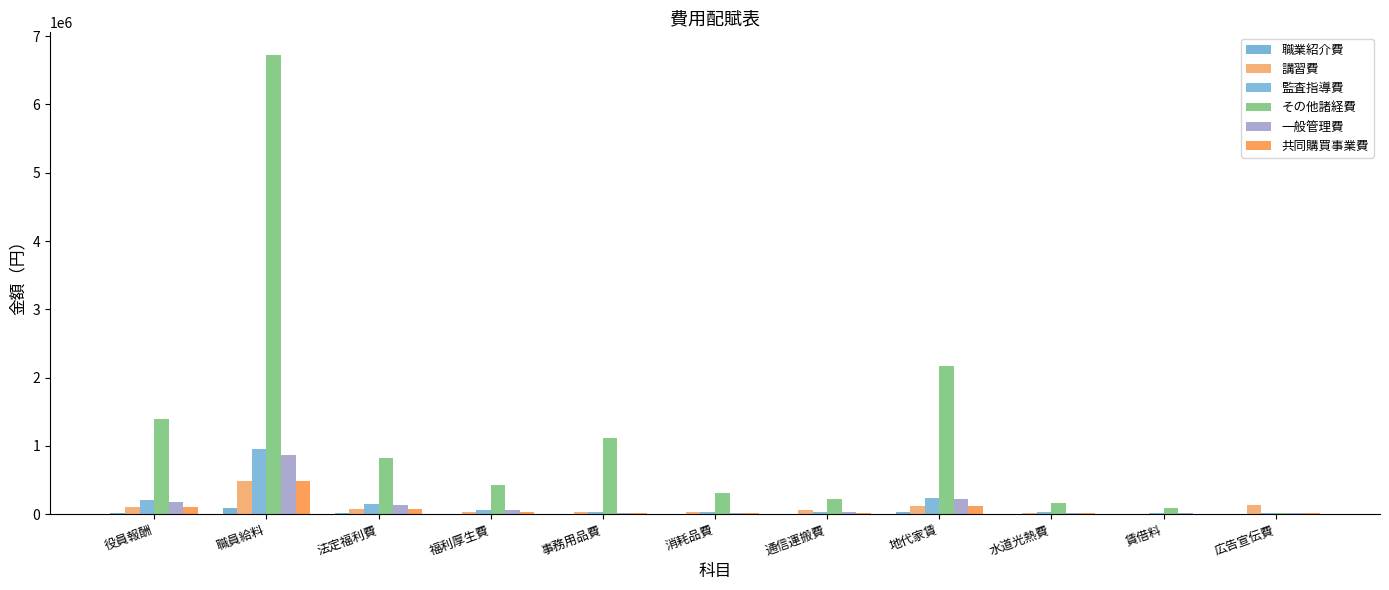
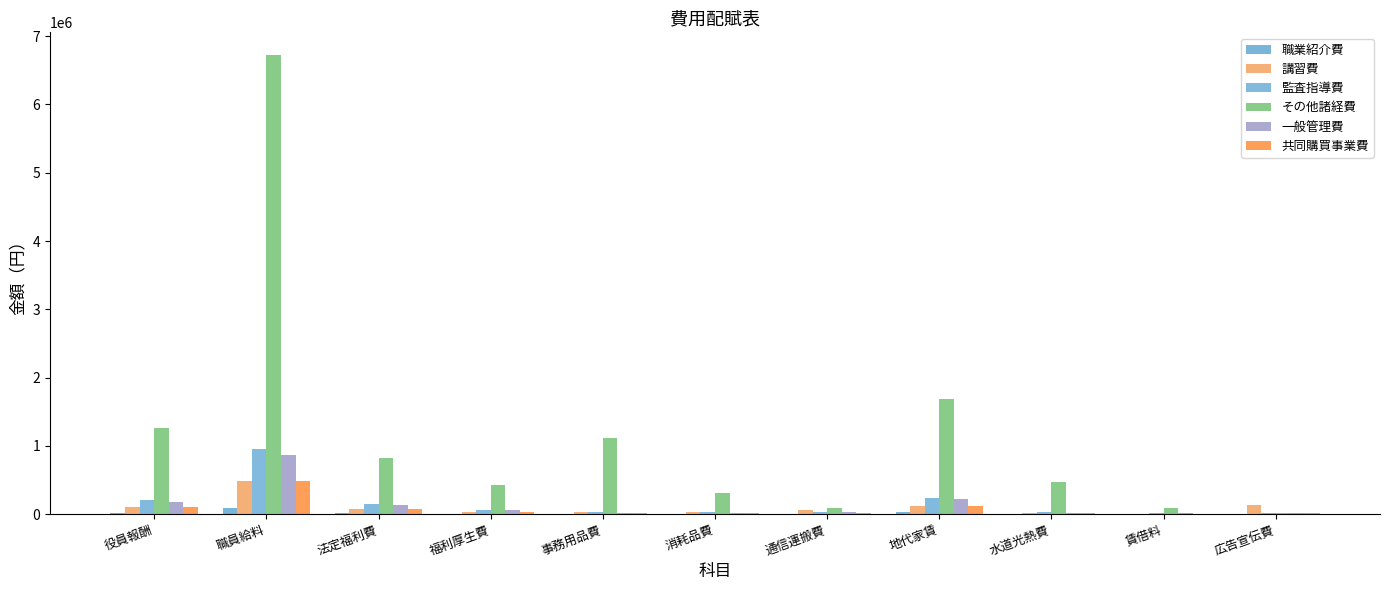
その他諸経費, 役員報酬: 1400000 -> 1300000
その他諸経費, 通信運搬費: 200000 -> 100000
その他諸経費, 地代家賃: 2200000 -> 1700000
その他諸経費, 水道光熱費: 200000 -> 500000
